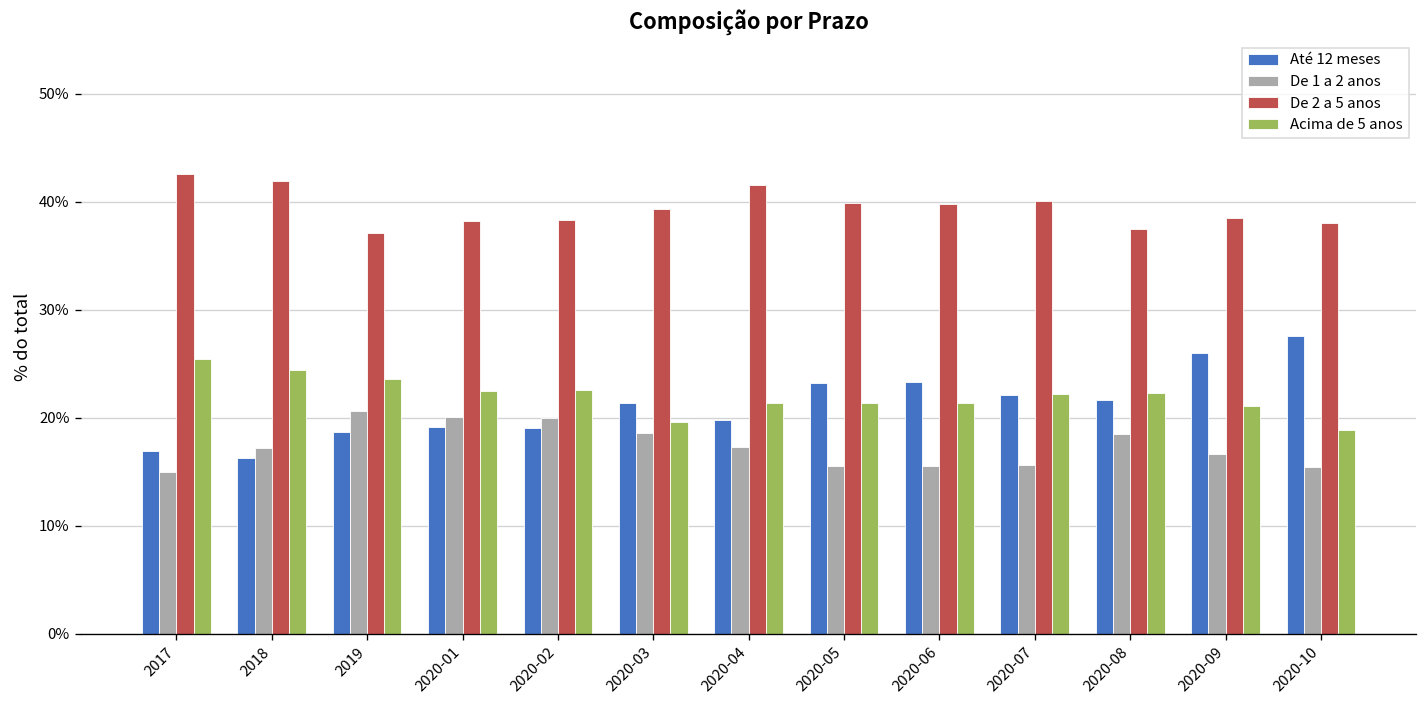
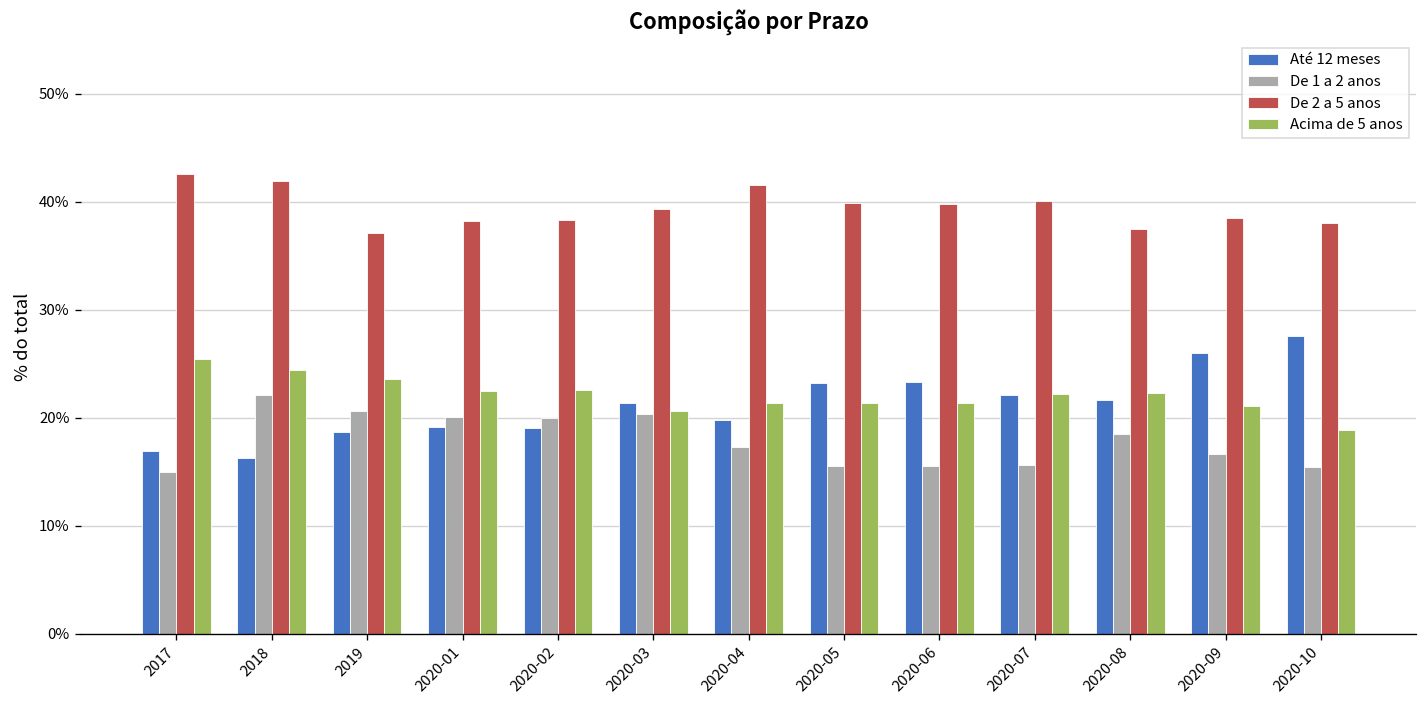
De 1 a 2 anos, 2018: 17% -> 22%
De 1 a 2 anos, 2020-03: 19% -> 20%
Acima de 5 anos, 2020-03: 20% -> 21%
